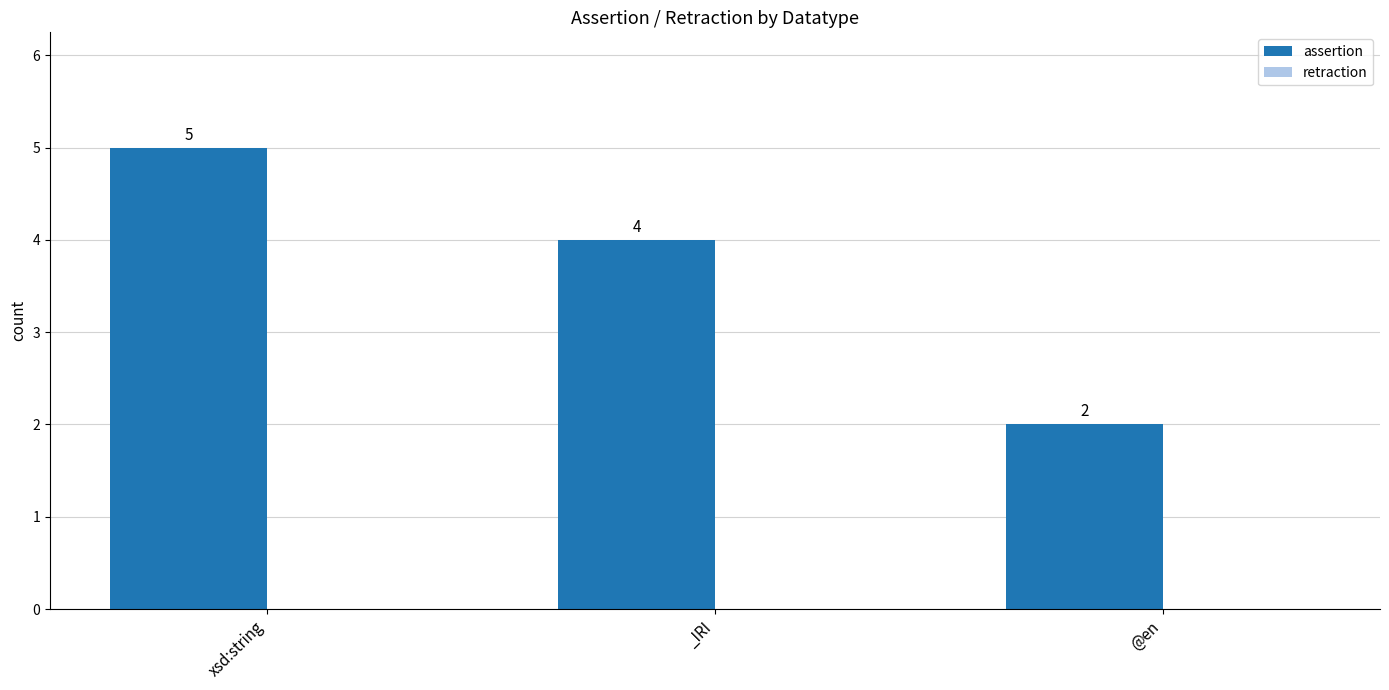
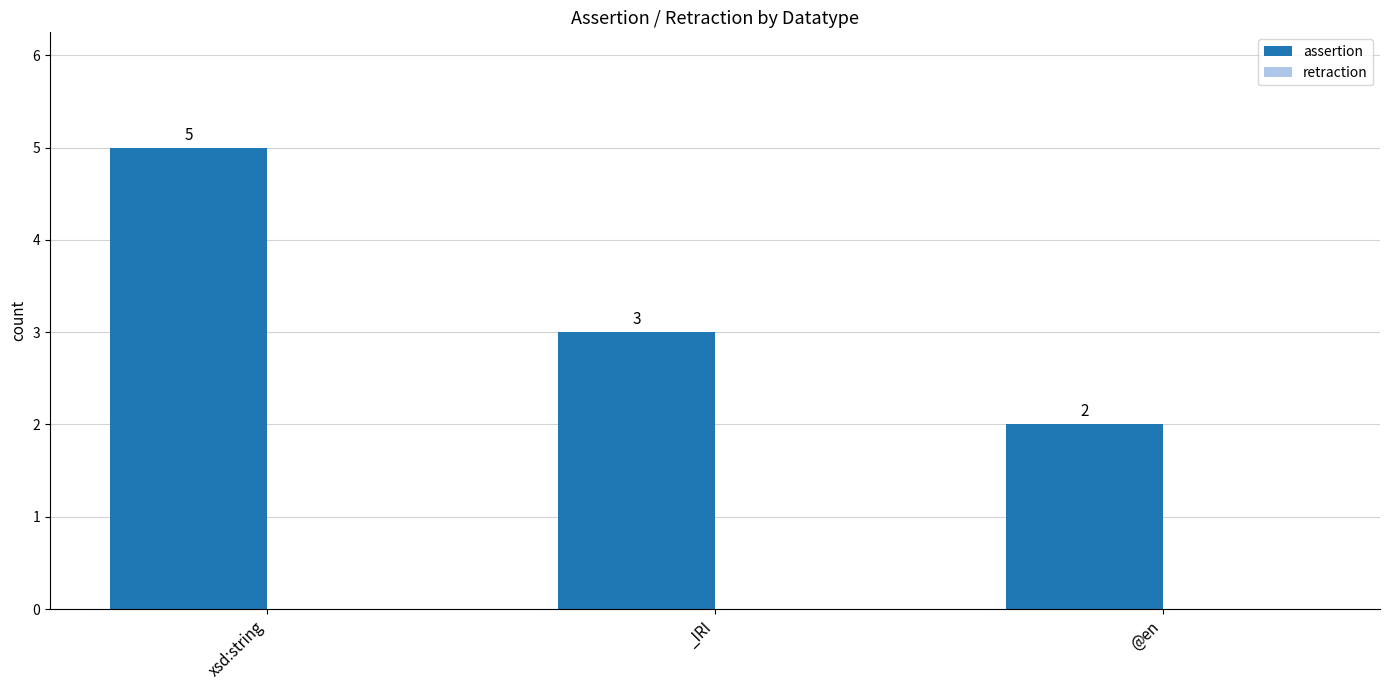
assertion, _IRI: 4 -> 3
